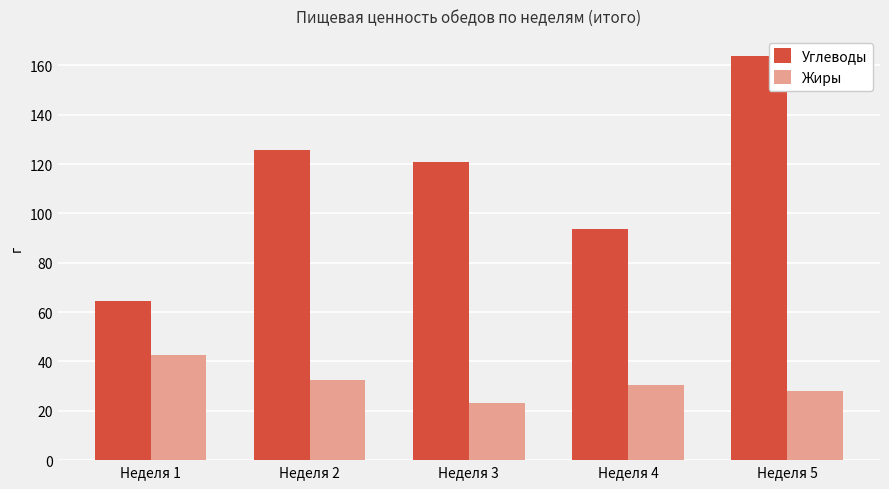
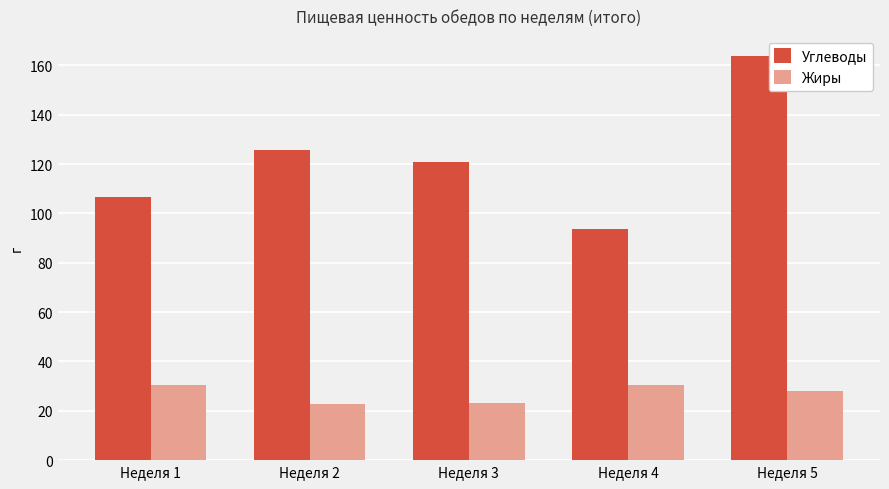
Углеводы, Неделя 1: 64 -> 107
Жиры, Неделя 1: 43 -> 30
Жиры, Неделя 2: 33 -> 23
